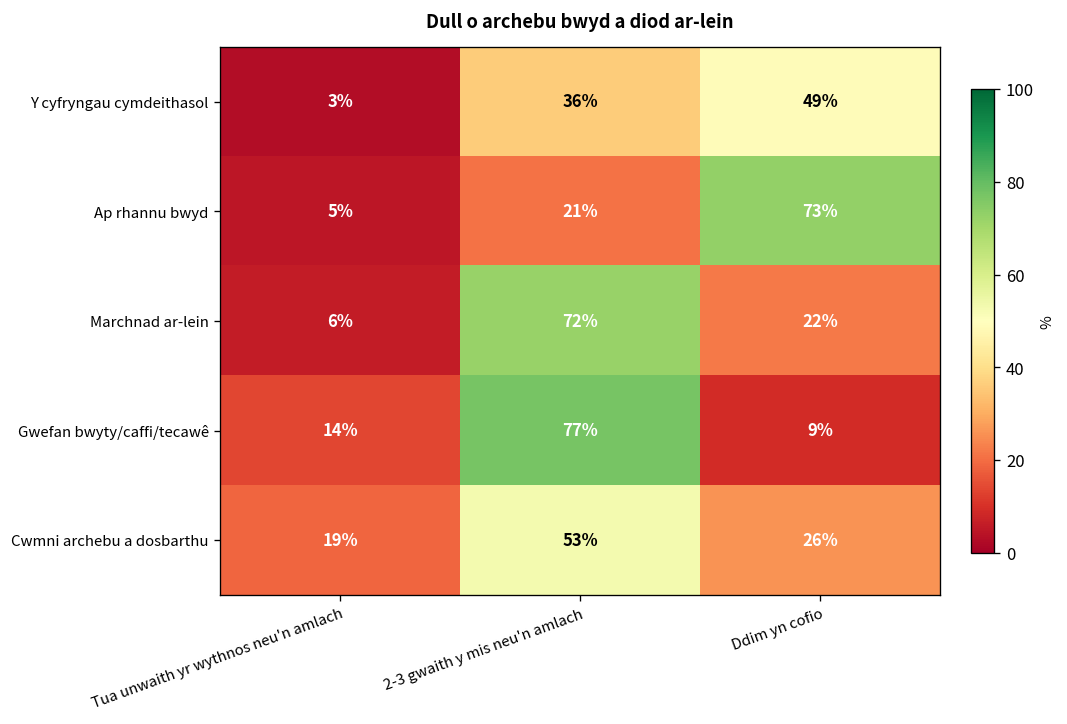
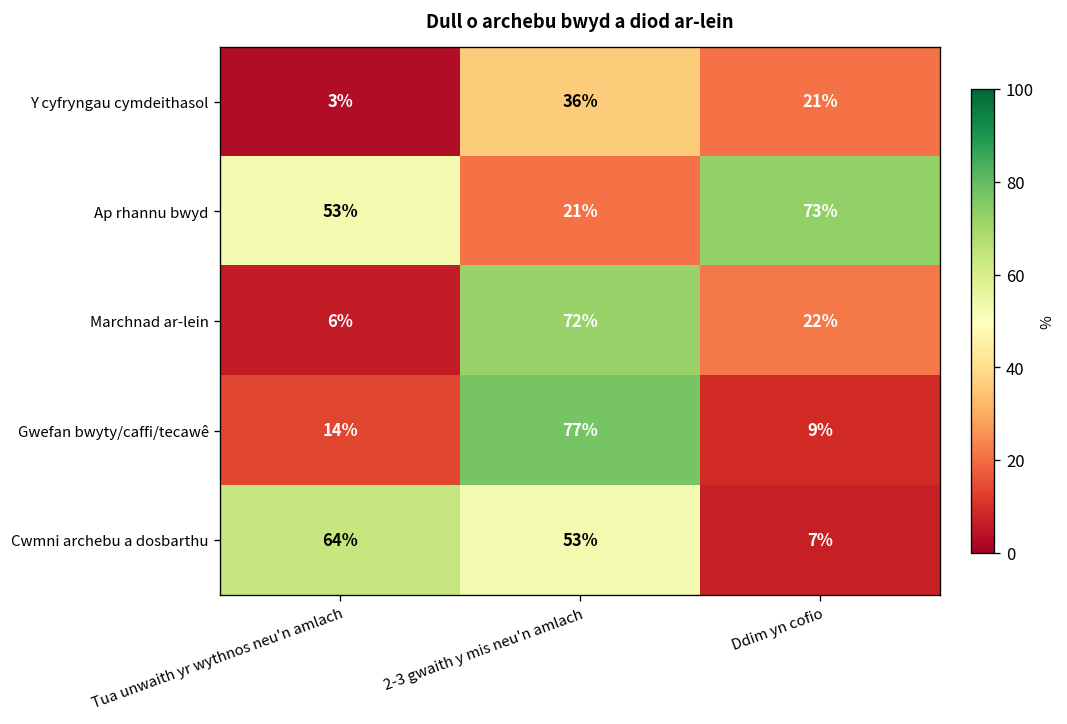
Y cyfryngau cymdeithasol, Ddim yn cofio: 49% -> 21%
Ap rhannu bwyd, Tua unwaith yr wythnos neu'n amlach: 5% -> 53%
Cwmni archebu a dosbarthu, Tua unwaith yr wythnos neu'n amlach: 19% -> 64%
Cwmni archebu a dosbarthu, Ddim yn cofio: 26% -> 7%
